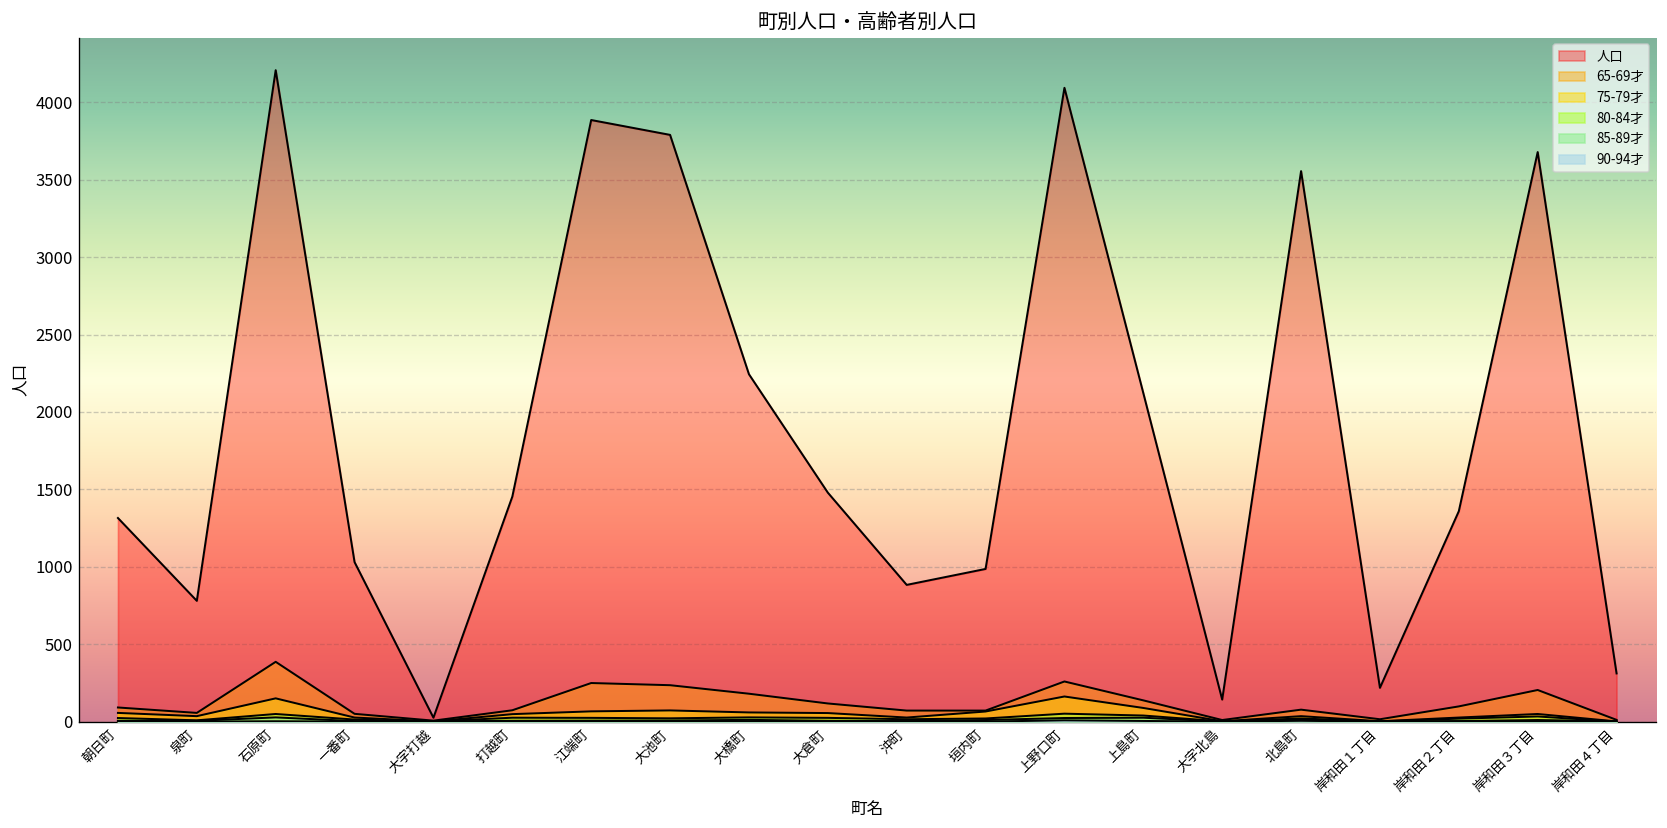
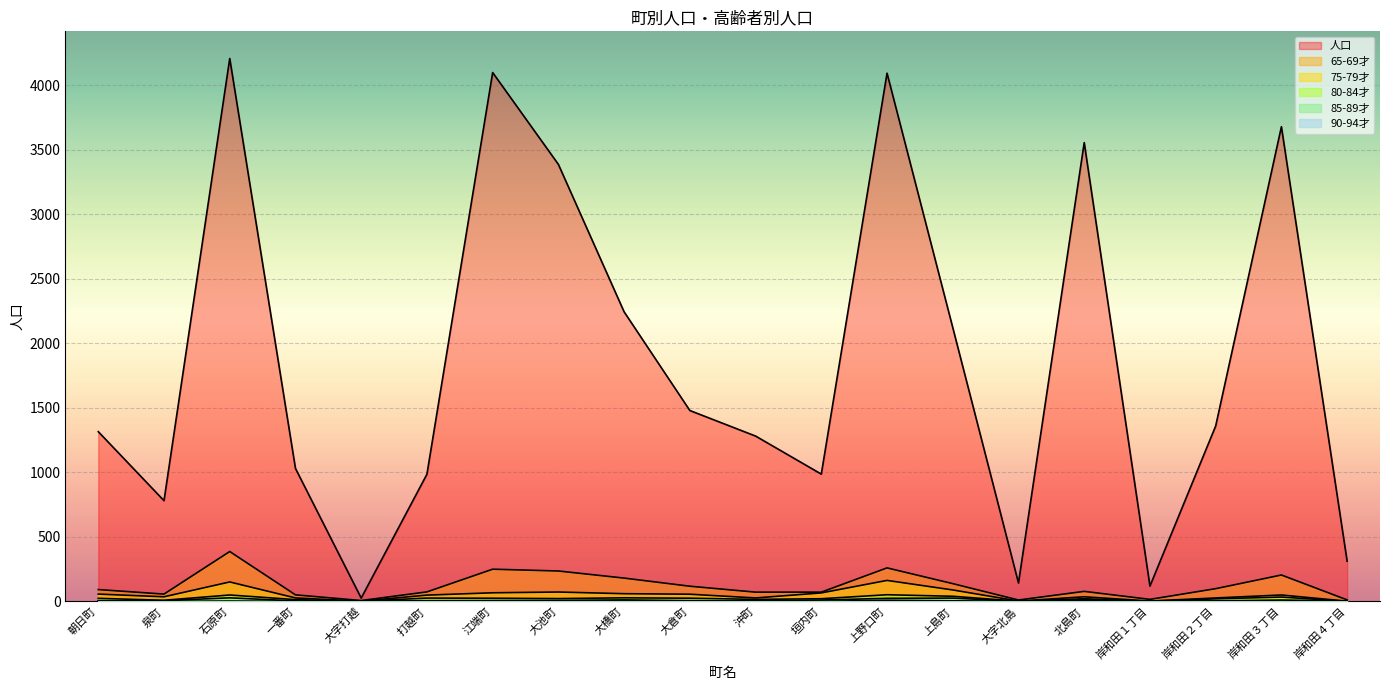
人口, 打越町: 1450 -> 990
人口, 江端町: 3890 -> 4100
人口, 大池町: 3790 -> 3390
人口, 沖町: 880 -> 1280
人口, 岸和田１丁目: 220 -> 120
